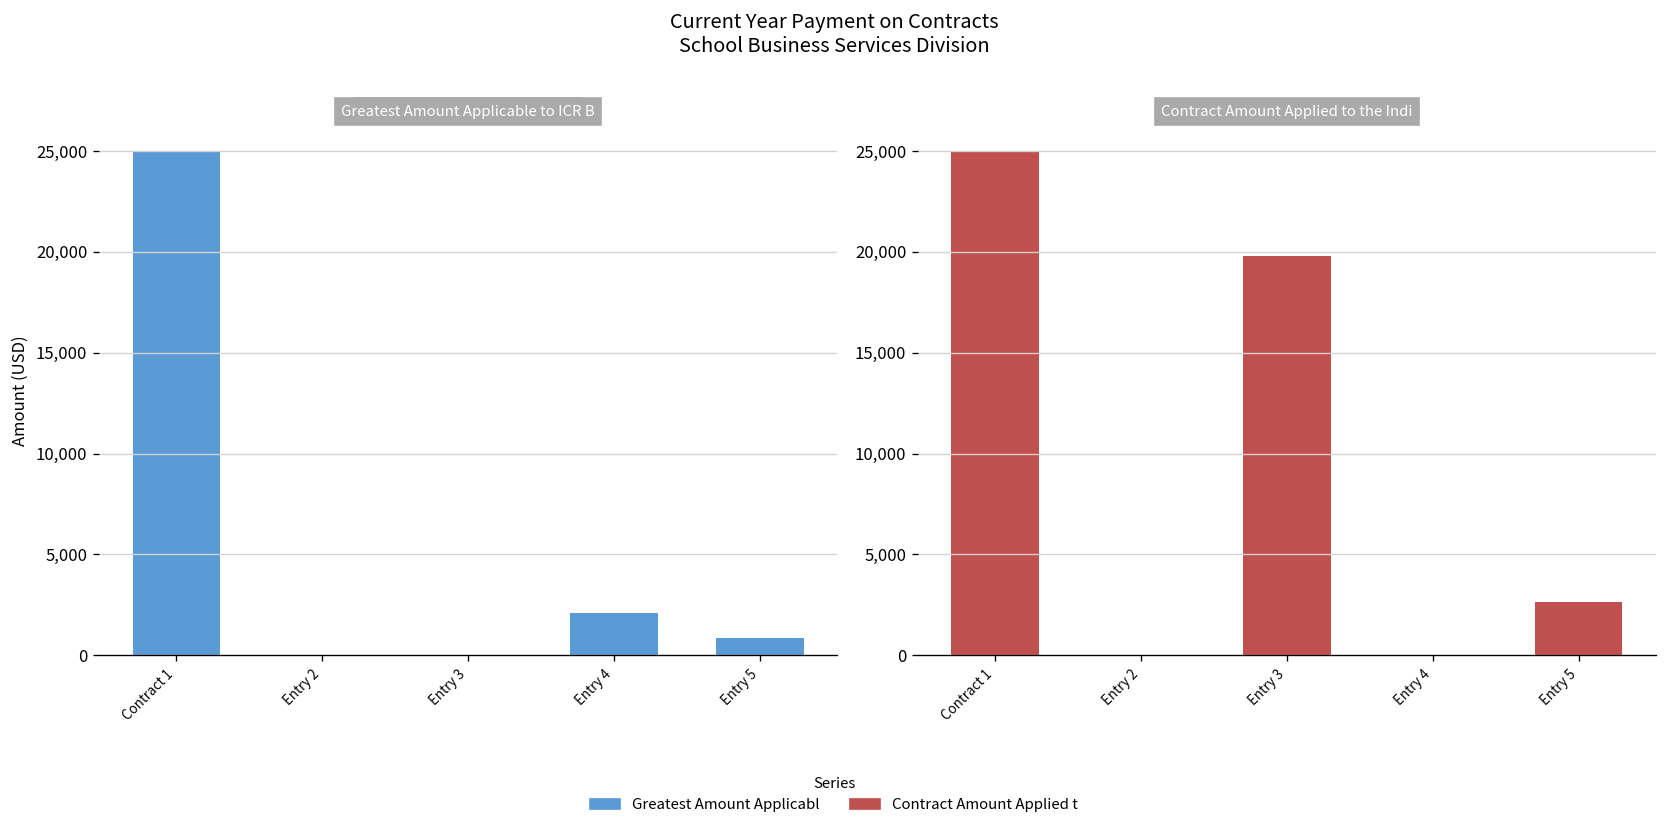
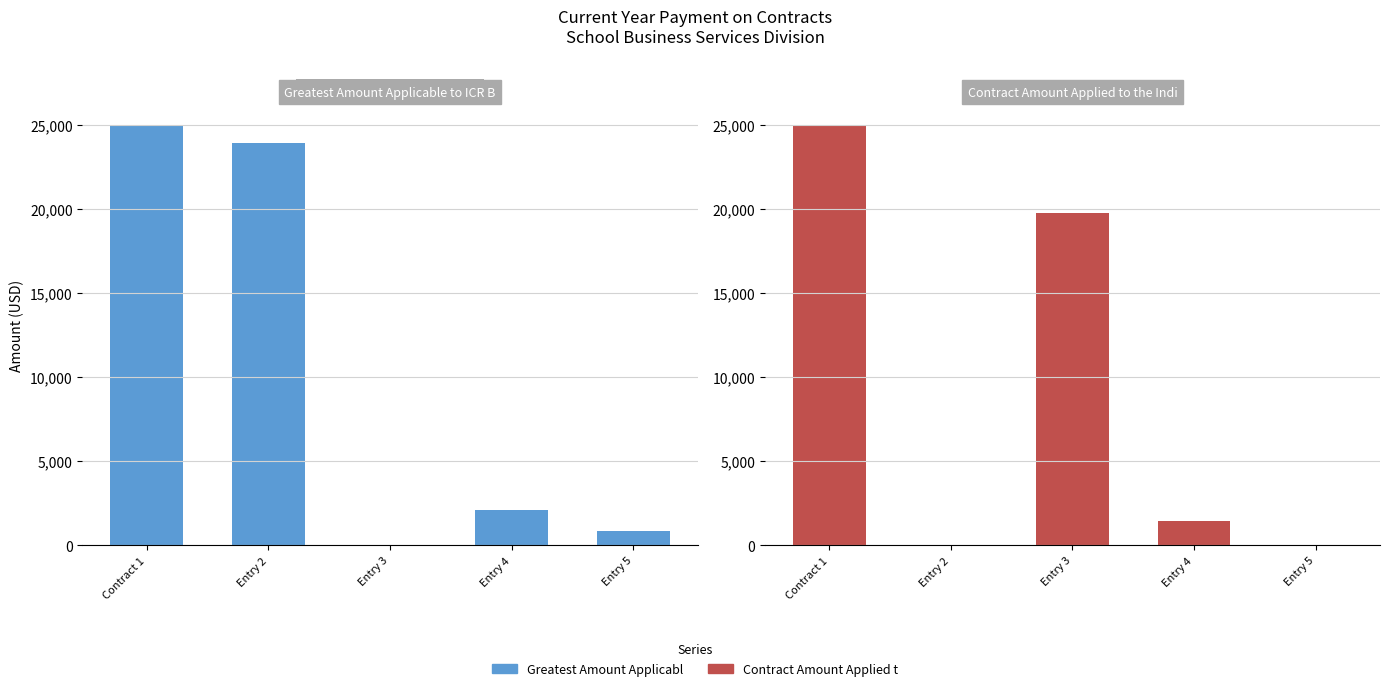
Greatest Amount Applicable to ICR B, Entry 2: 0 -> 24,000
Contract Amount Applied to the Indi, Entry 4: 0 -> 1,400
Contract Amount Applied to the Indi, Entry 5: 2,700 -> 0
